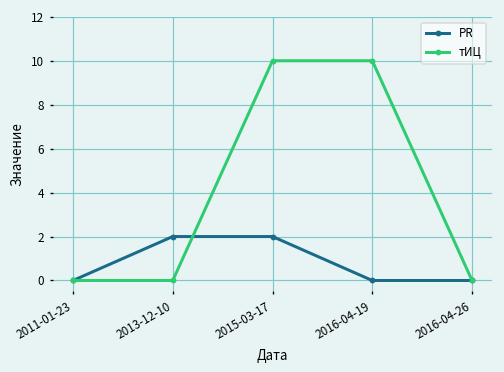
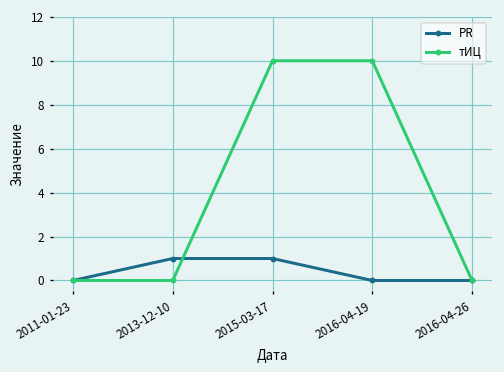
PR, 2013-12-10: 2 -> 1
PR, 2015-03-17: 2 -> 1
